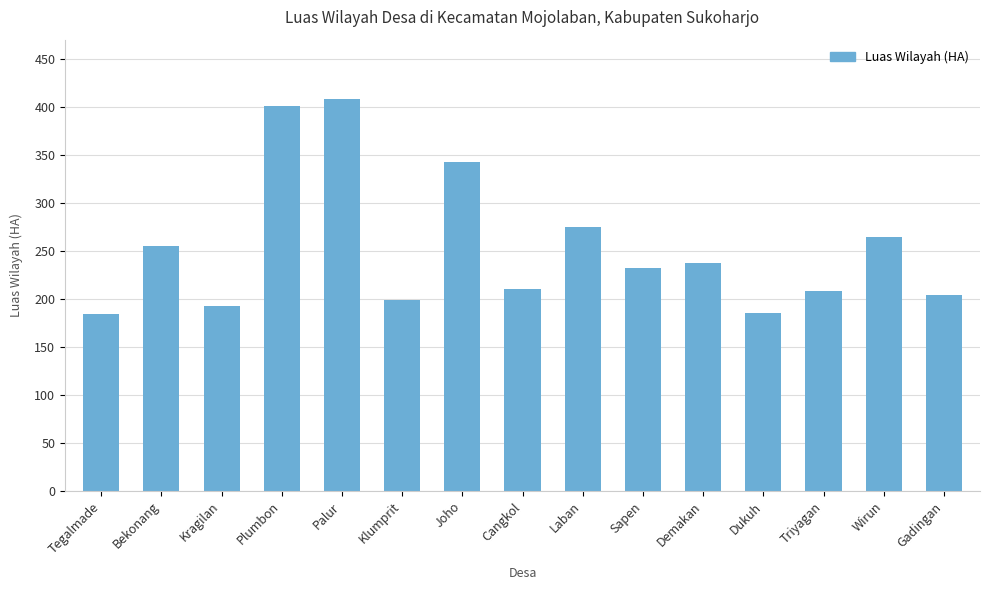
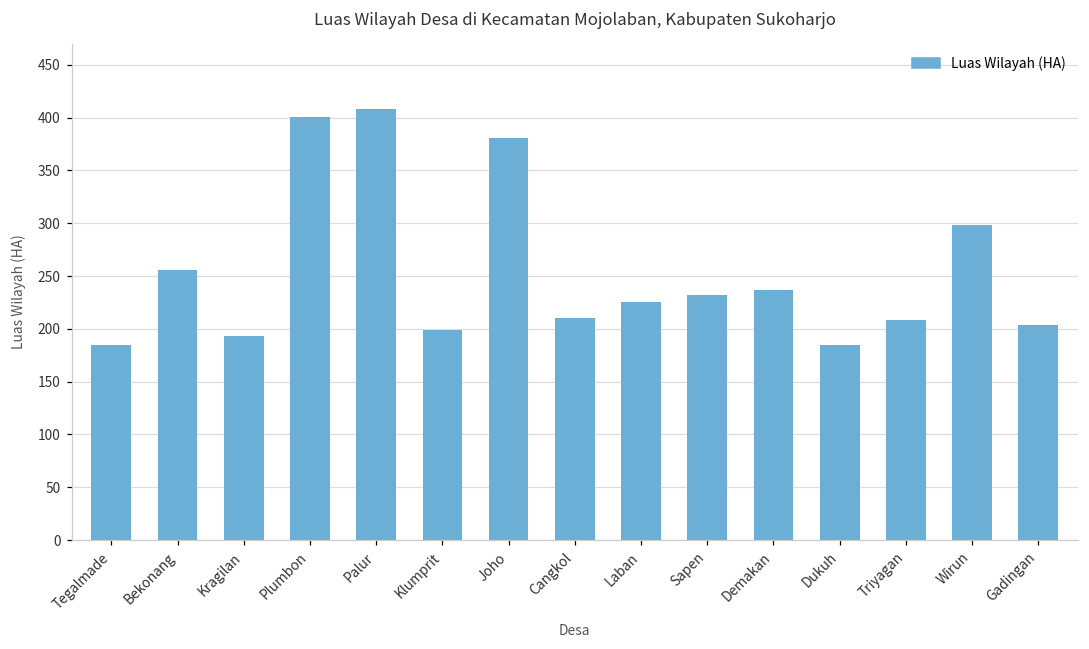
Joho: 340 -> 380
Laban: 270 -> 230
Wirun: 260 -> 300
